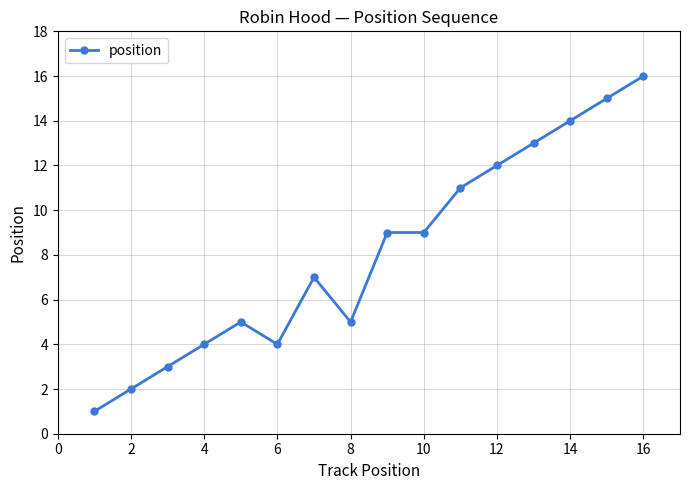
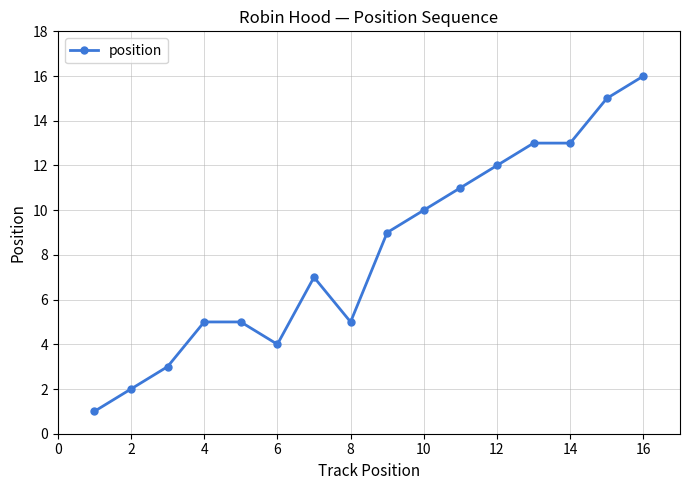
4: 4 -> 5
10: 9 -> 10
14: 14 -> 13
